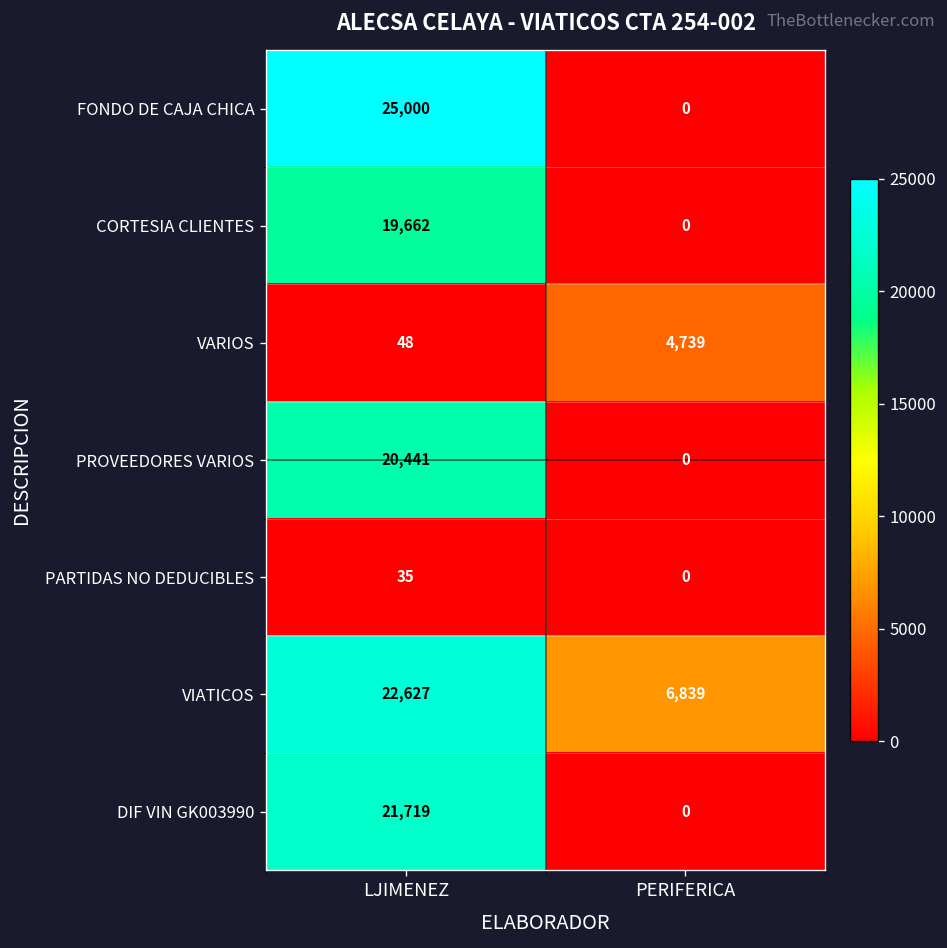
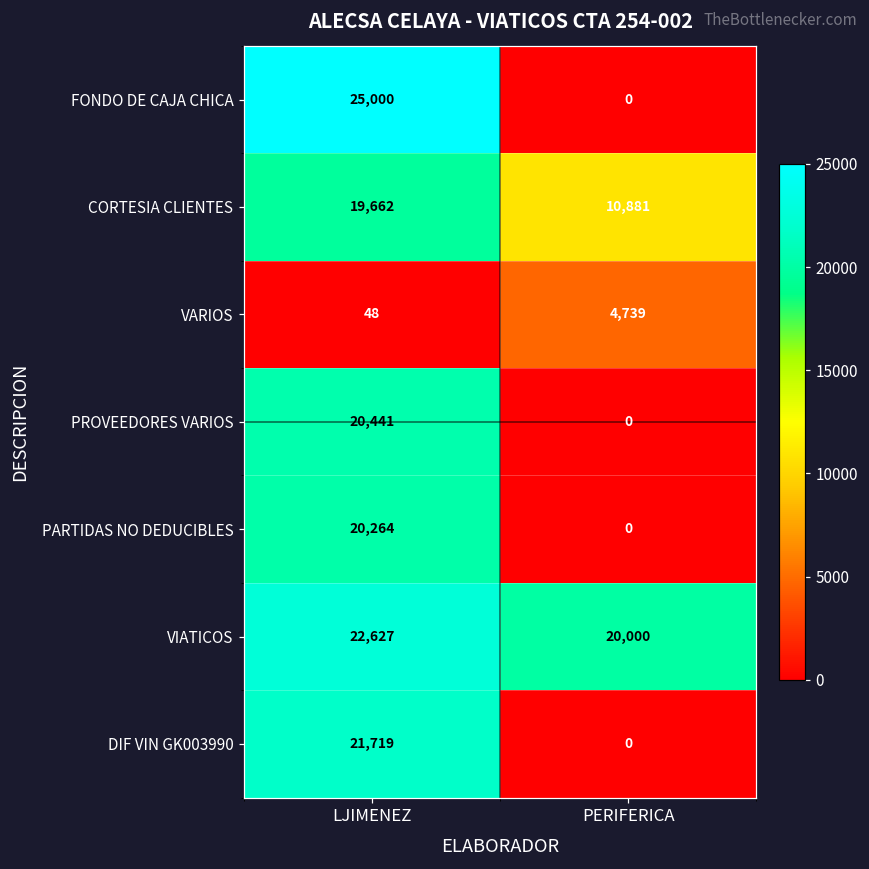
CORTESIA CLIENTES, PERIFERICA: 0 -> 10,881
PARTIDAS NO DEDUCIBLES, LJIMENEZ: 35 -> 20,264
VIATICOS, PERIFERICA: 6,839 -> 20,000
